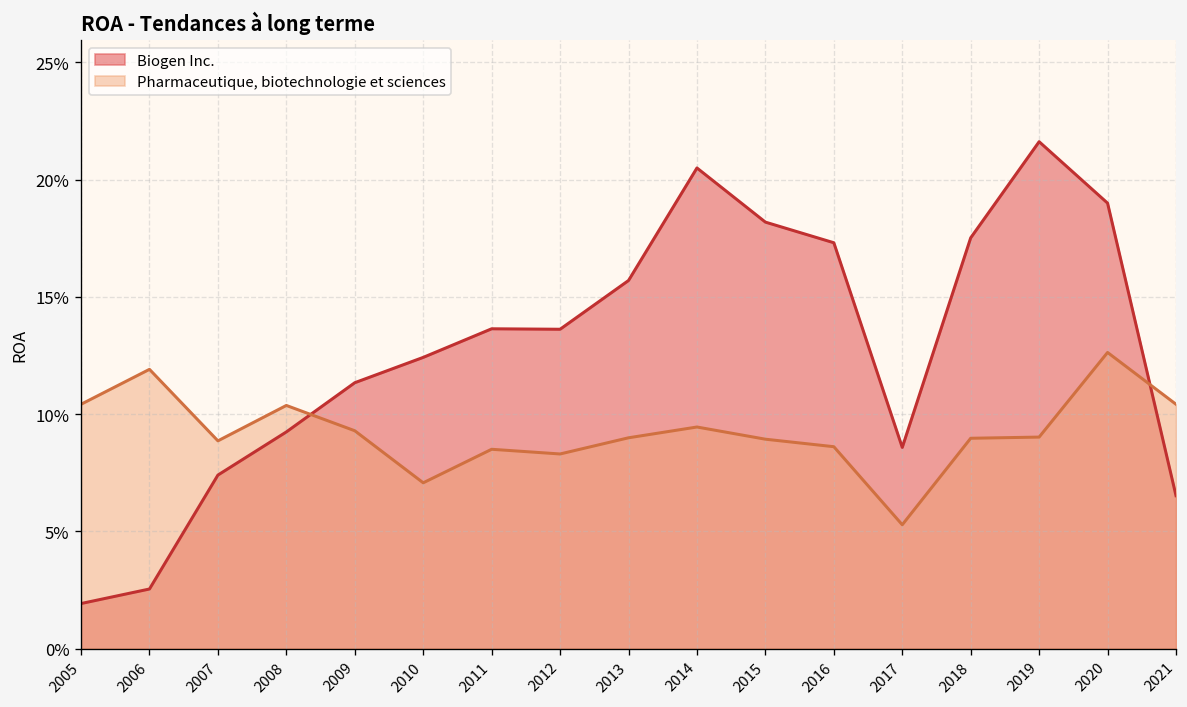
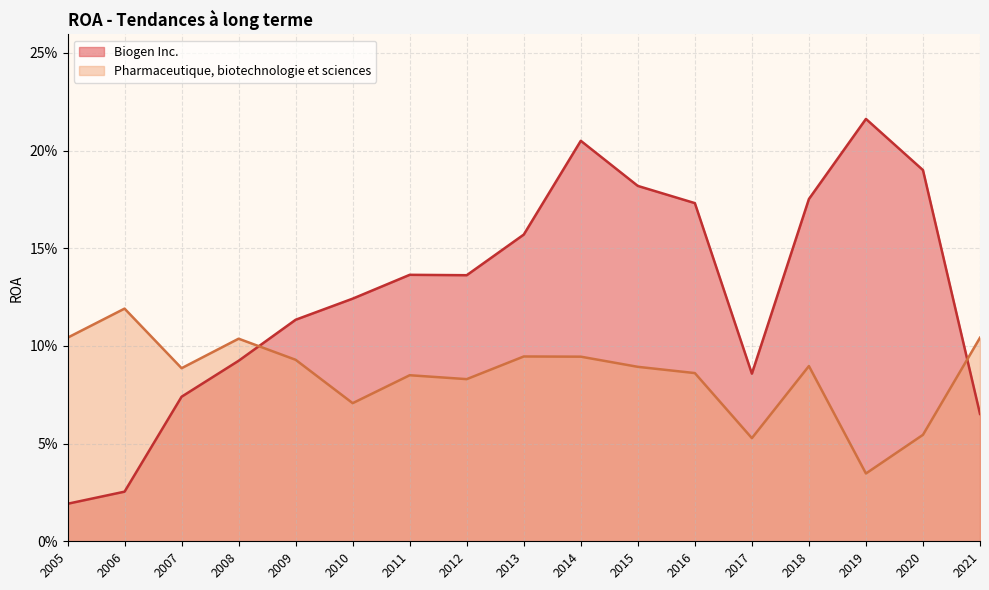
Pharmaceutique, biotechnologie et sciences, 2013: 9.0% -> 9.5%
Pharmaceutique, biotechnologie et sciences, 2019: 9.0% -> 3.5%
Pharmaceutique, biotechnologie et sciences, 2020: 12.6% -> 5.5%
